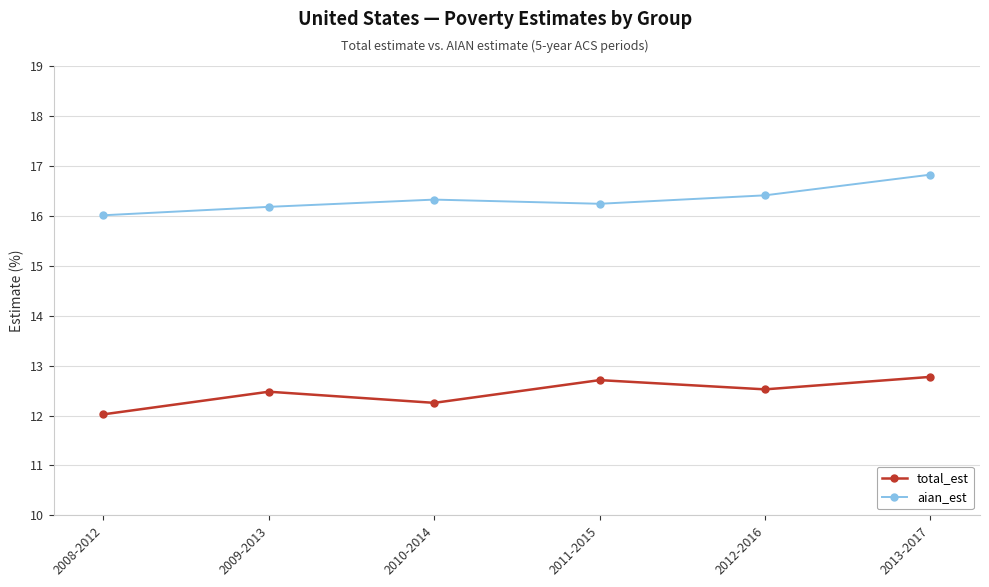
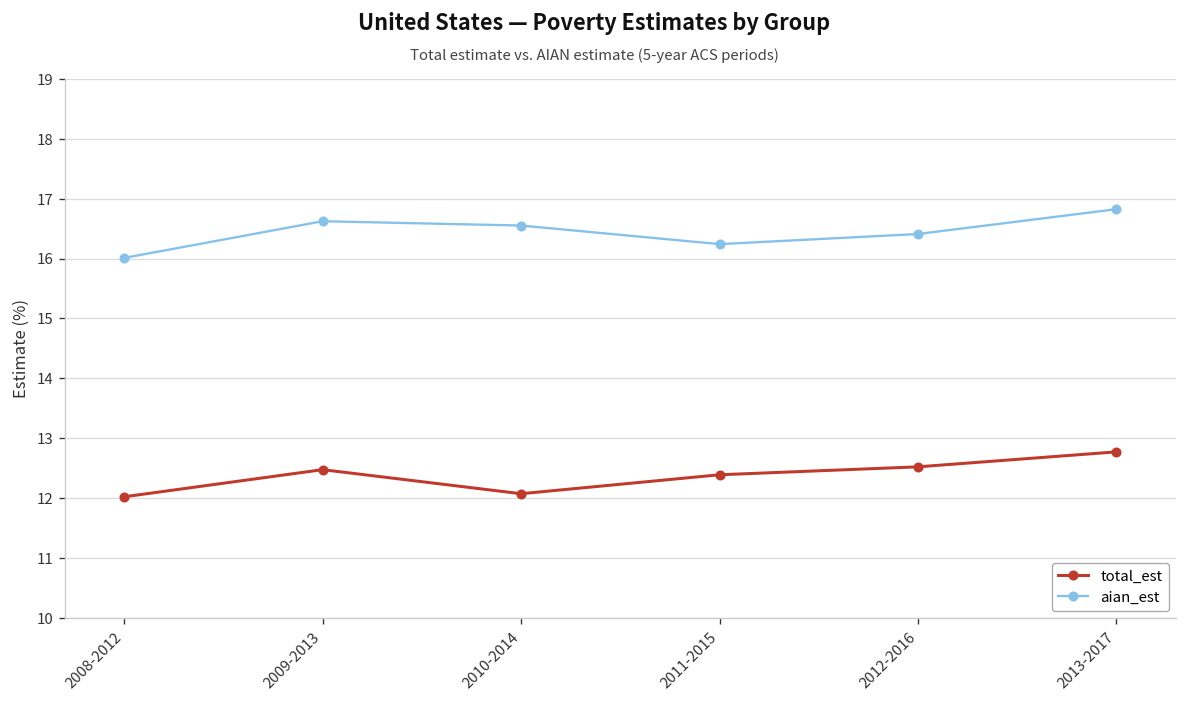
aian_est, 2009-2013: 16.2 -> 16.6
total_est, 2010-2014: 12.3 -> 12.1
aian_est, 2010-2014: 16.3 -> 16.6
total_est, 2011-2015: 12.7 -> 12.4
